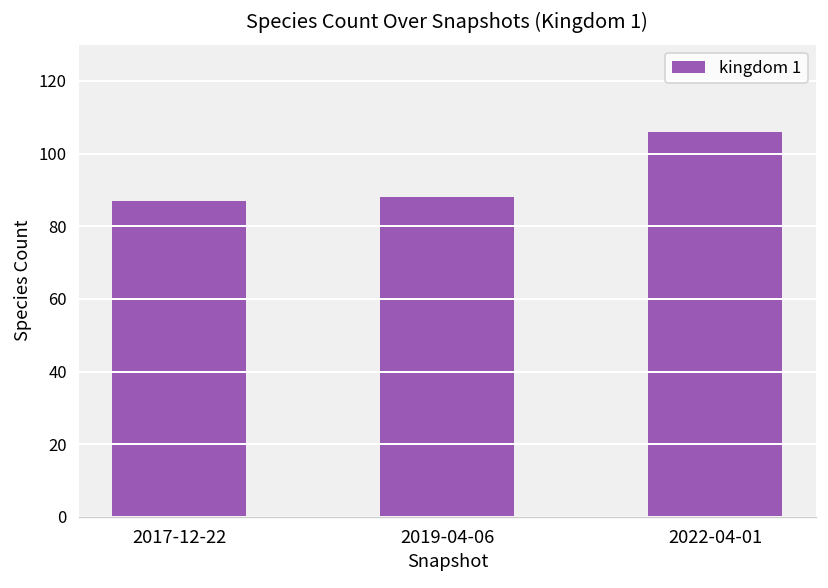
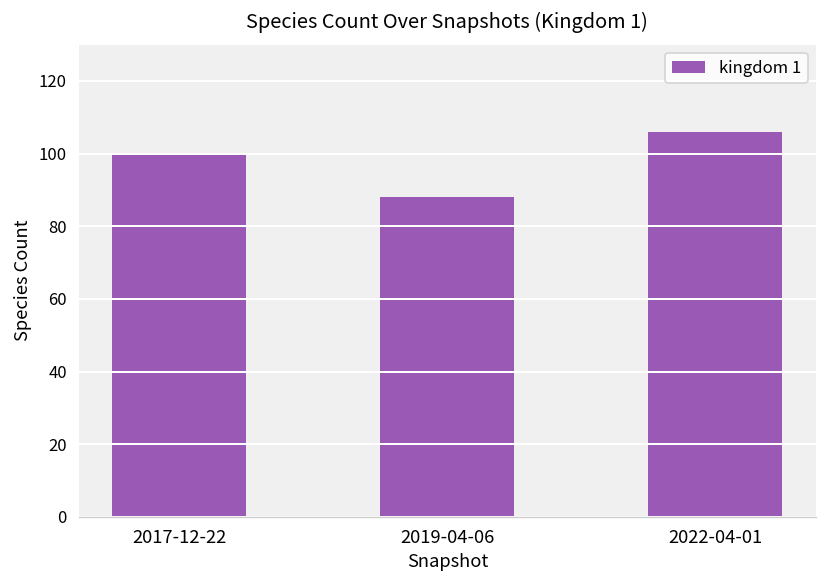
2017-12-22: 87 -> 100
